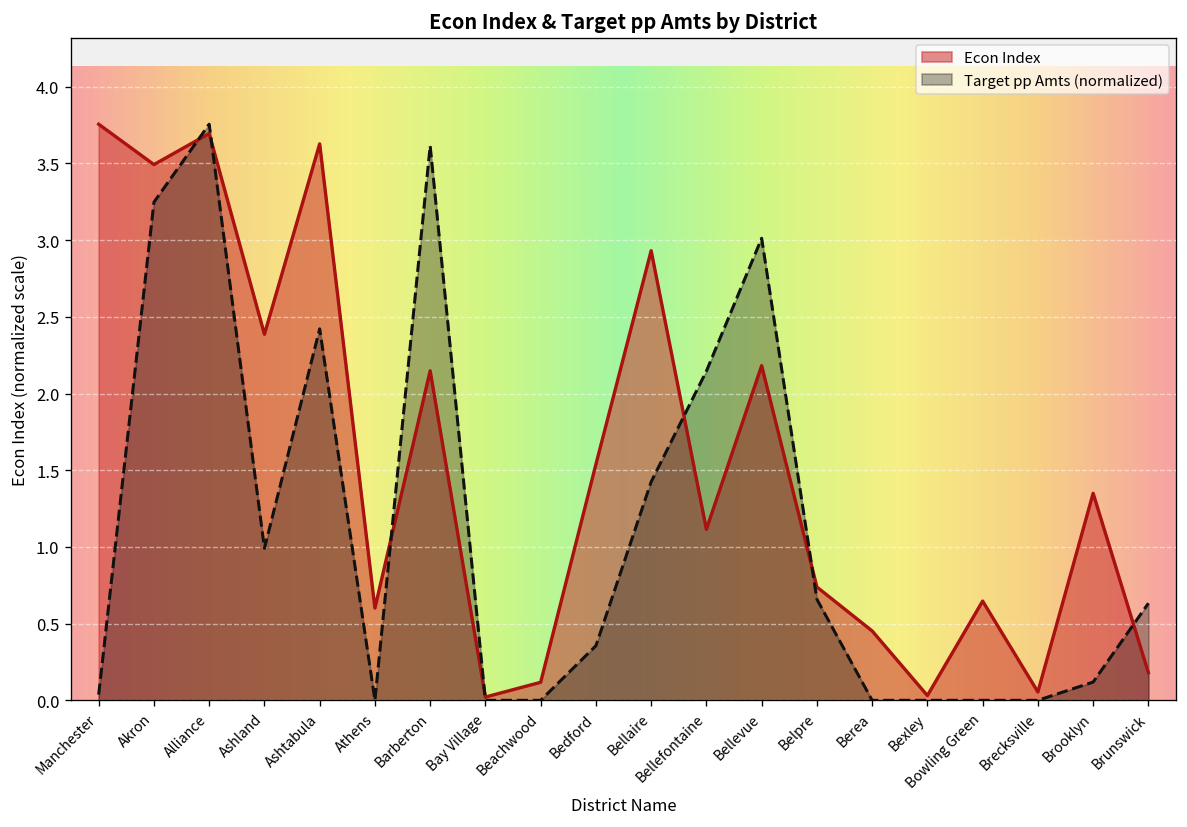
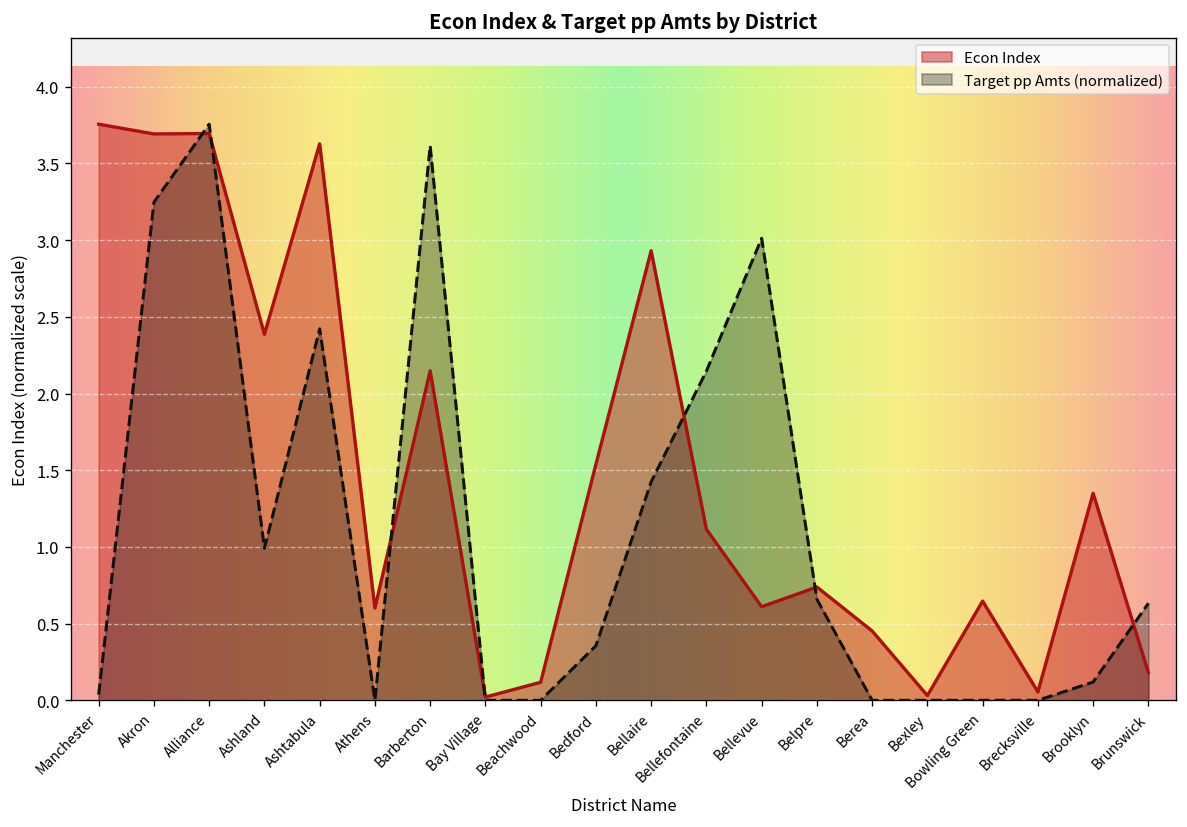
Econ Index, Akron: 3.49 -> 3.69
Econ Index, Bellevue: 2.18 -> 0.61
